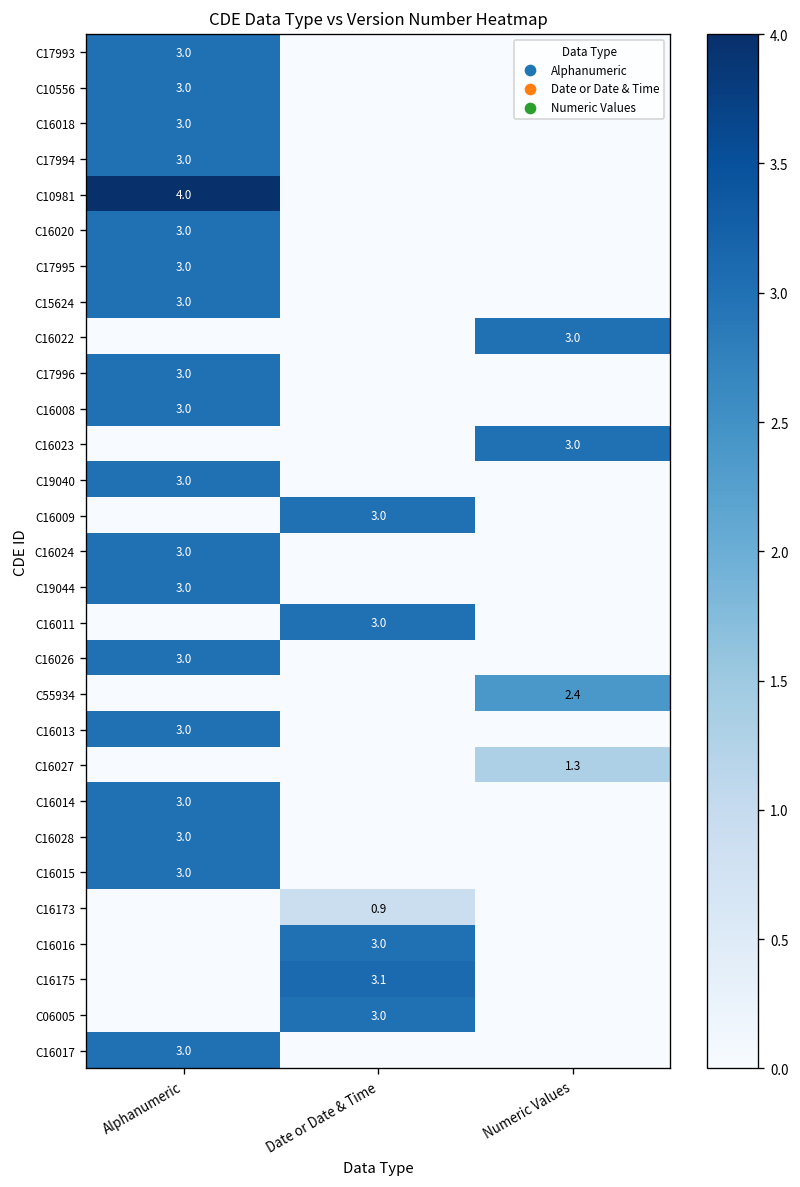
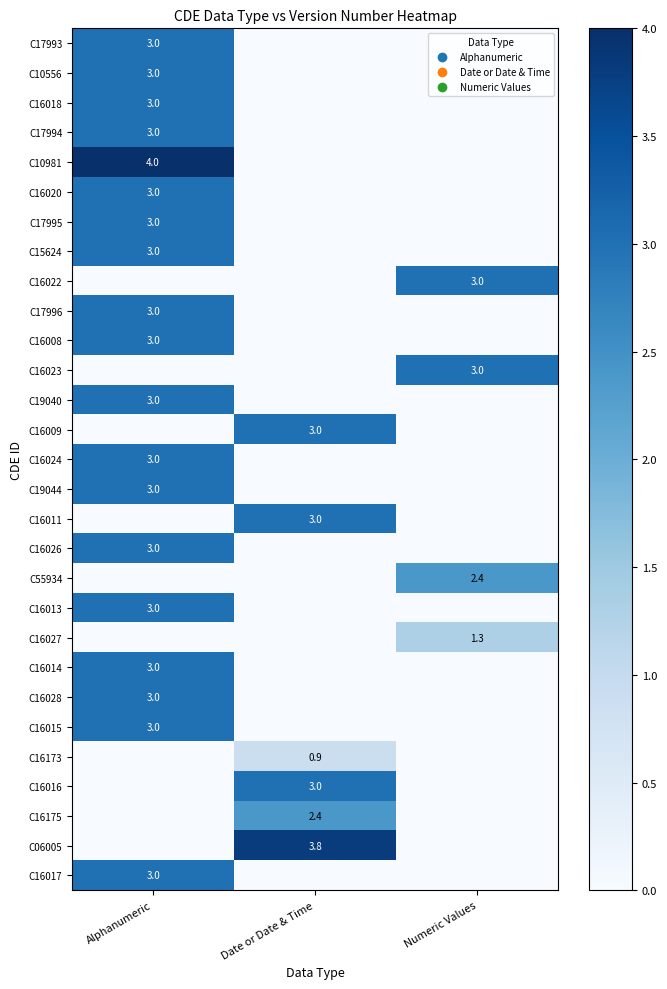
C16175, Date or Date & Time: 3.1 -> 2.4
C06005, Date or Date & Time: 3.0 -> 3.8
